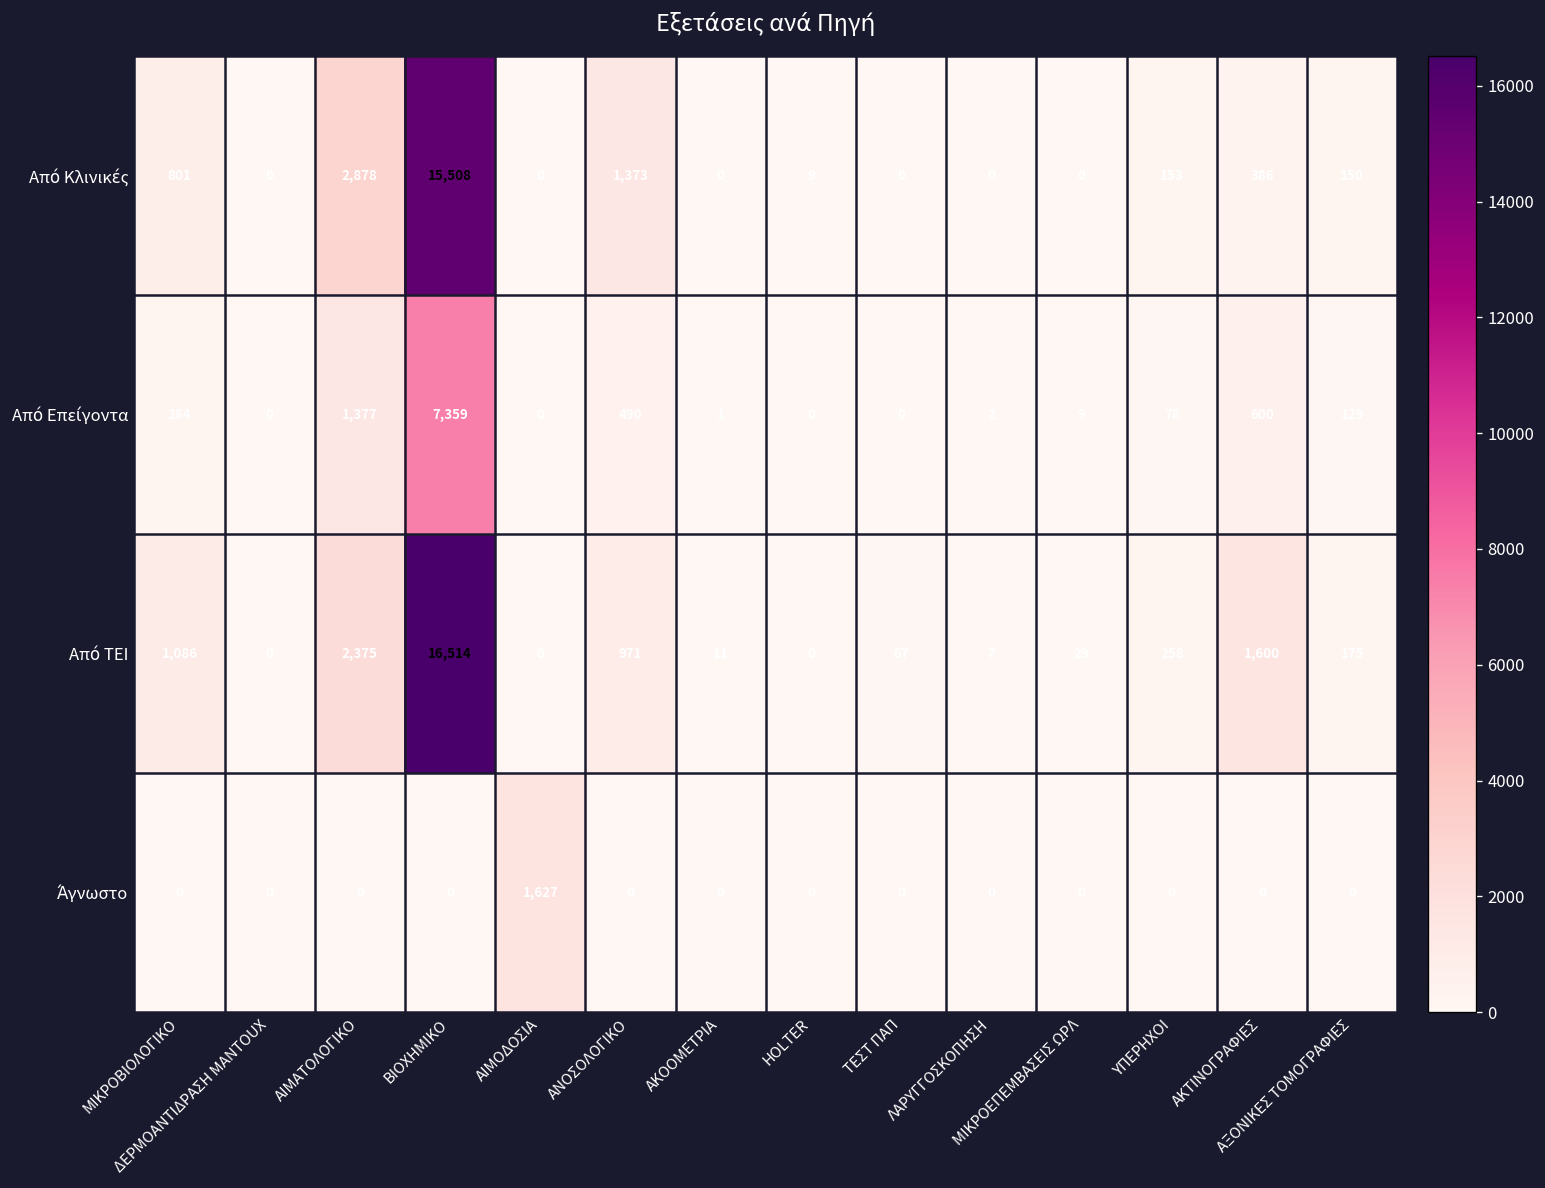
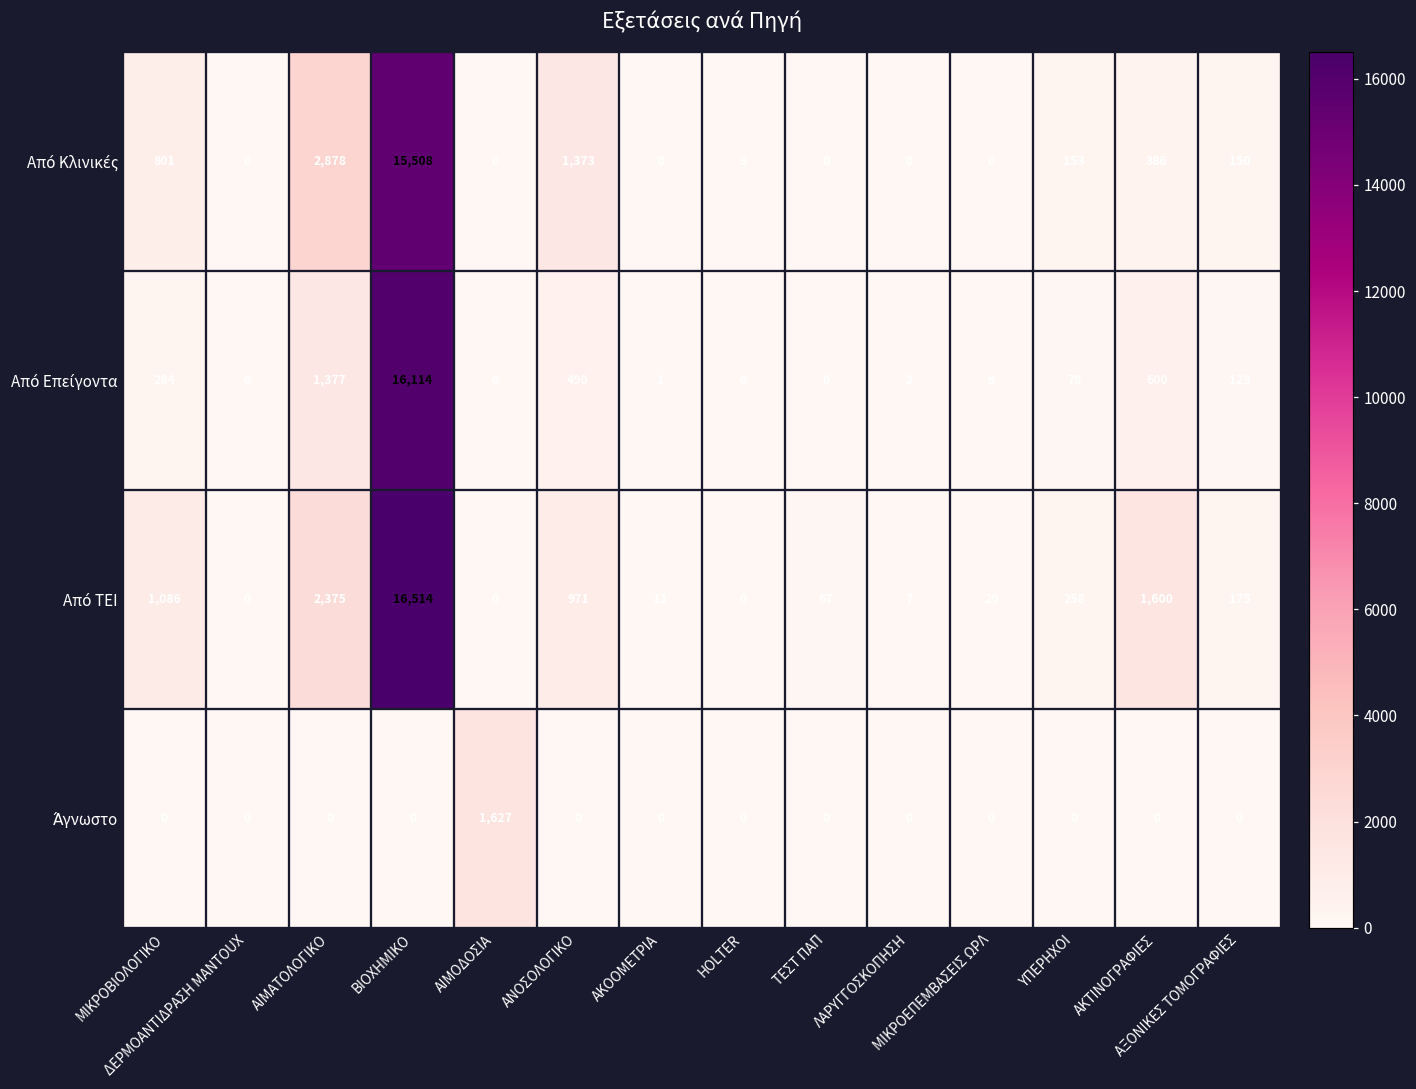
Από Επείγοντα, ΒΙΟΧΗΜΙΚΟ: 7,359 -> 16,114
